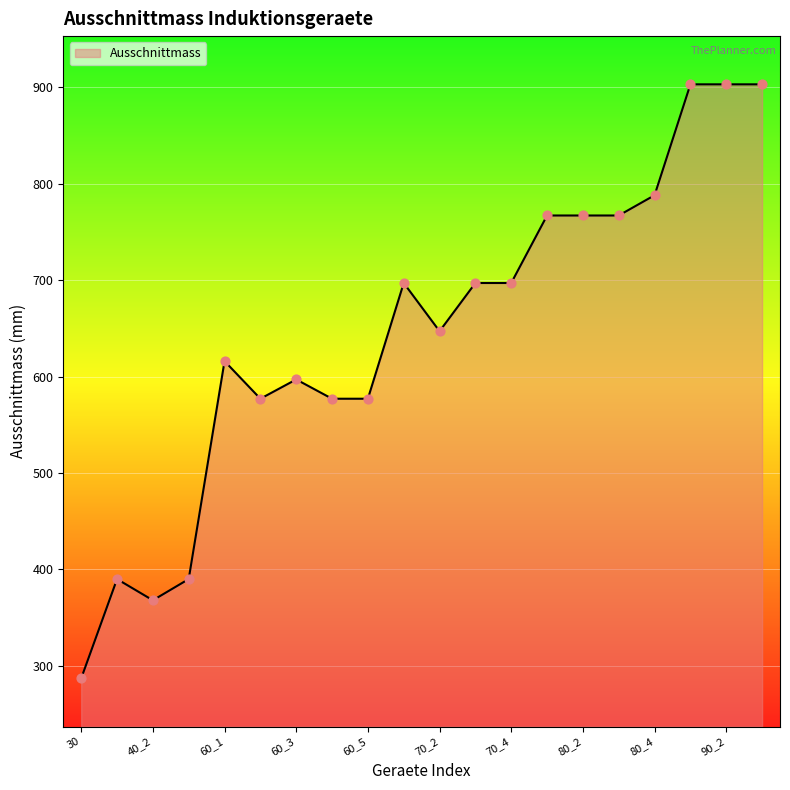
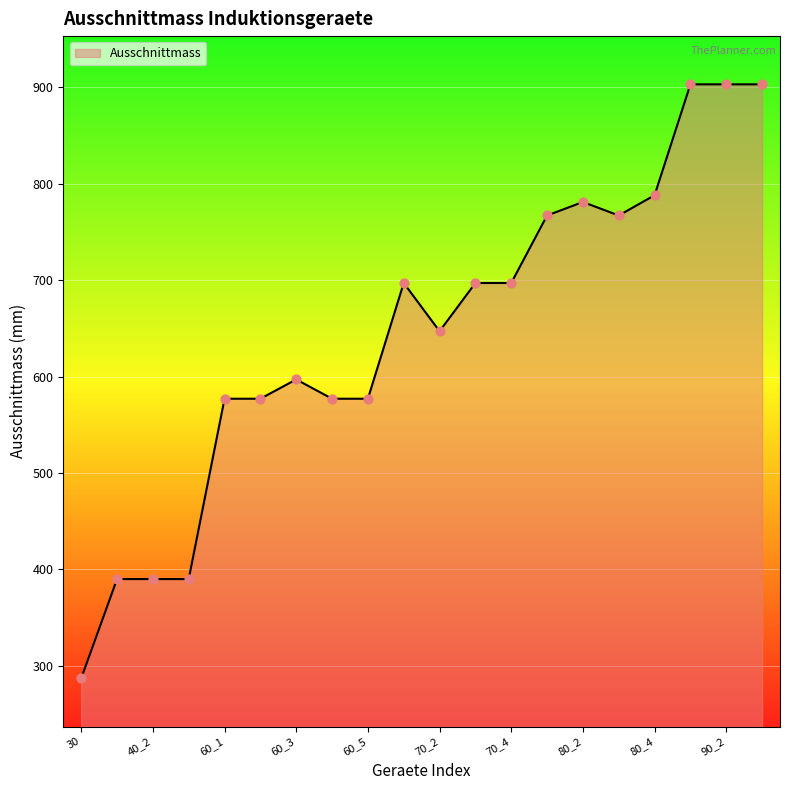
40_2: 370 -> 390
60_1: 620 -> 580
80_2: 770 -> 780
